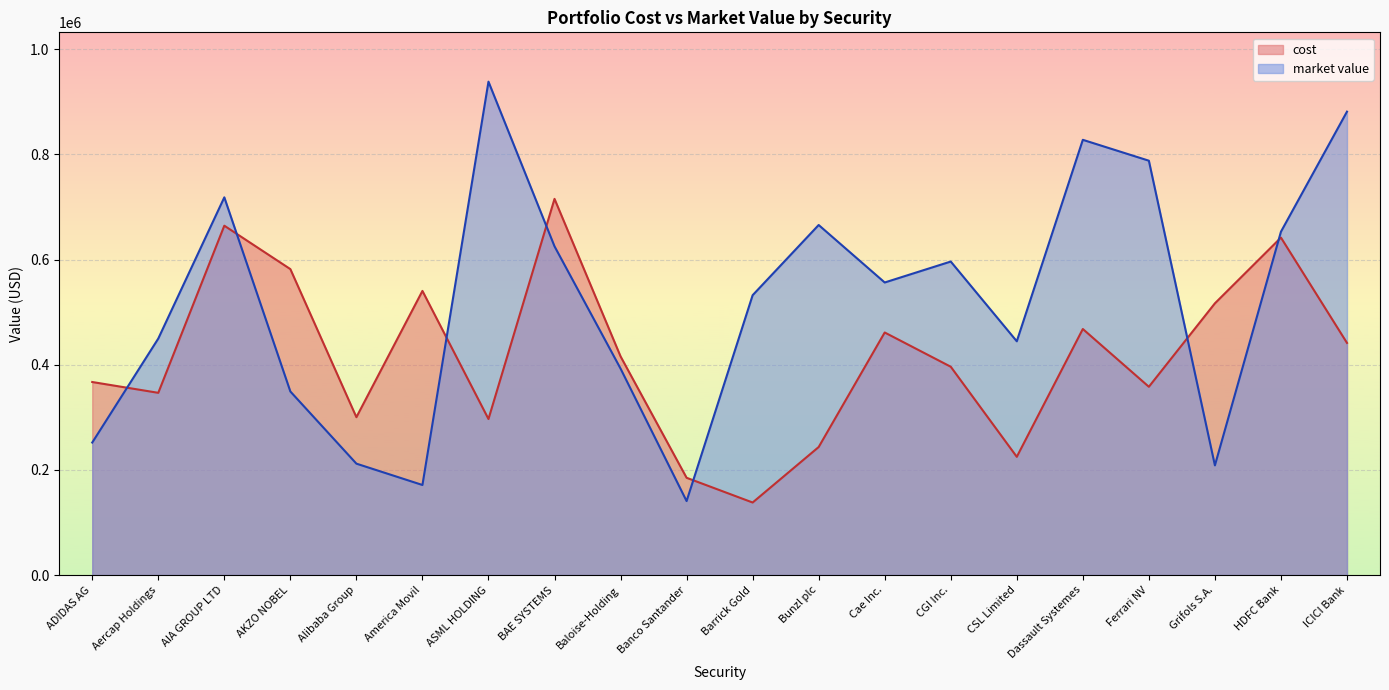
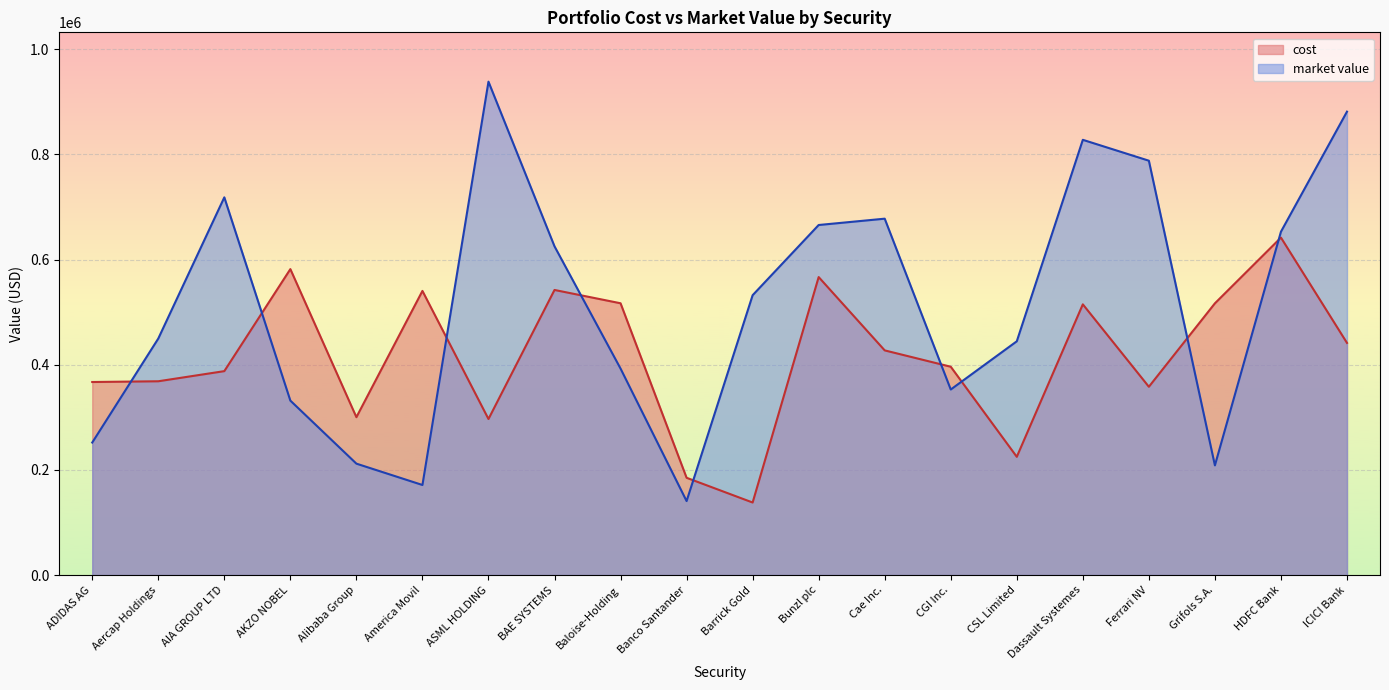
cost, Aercap Holdings: 350000 -> 370000
cost, AIA GROUP LTD: 660000 -> 390000
market value, AKZO NOBEL: 350000 -> 330000
cost, BAE SYSTEMS: 720000 -> 540000
cost, Baloise-Holding: 420000 -> 520000
cost, Bunzl plc: 240000 -> 570000
cost, Cae Inc.: 460000 -> 430000
market value, Cae Inc.: 560000 -> 680000
market value, CGI Inc.: 600000 -> 350000
cost, Dassault Systemes: 470000 -> 510000
